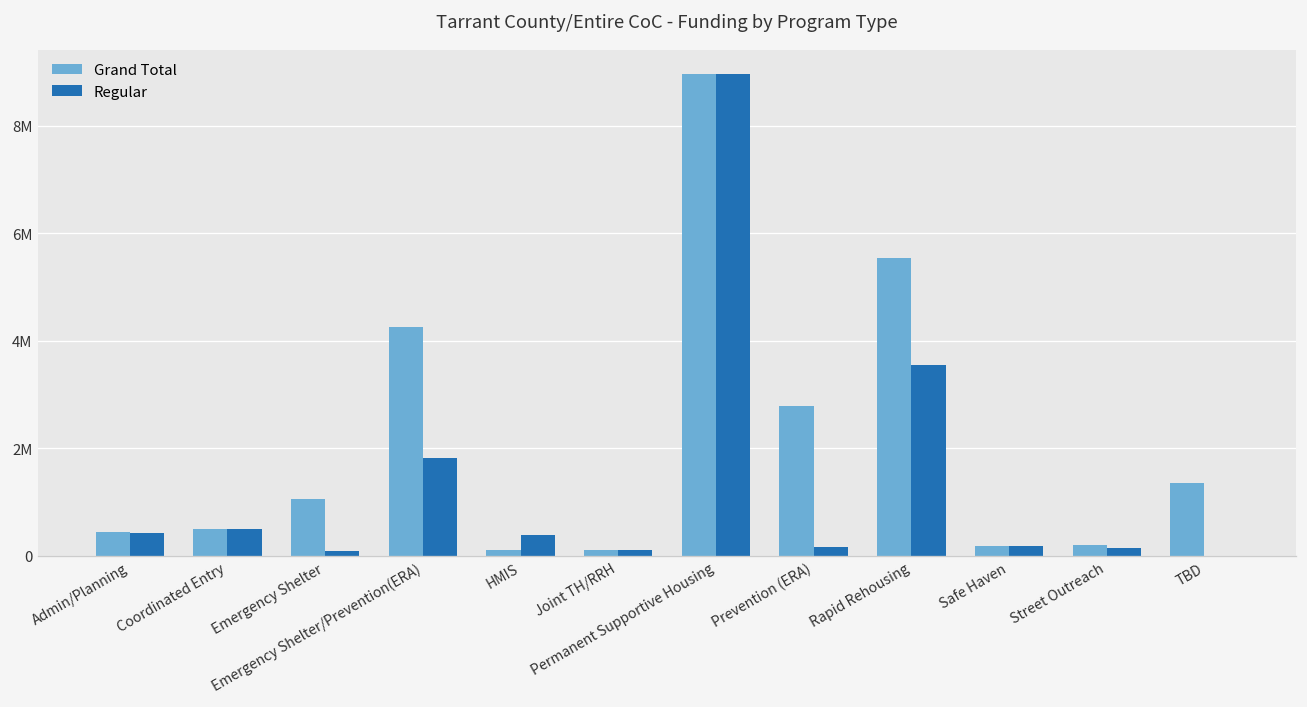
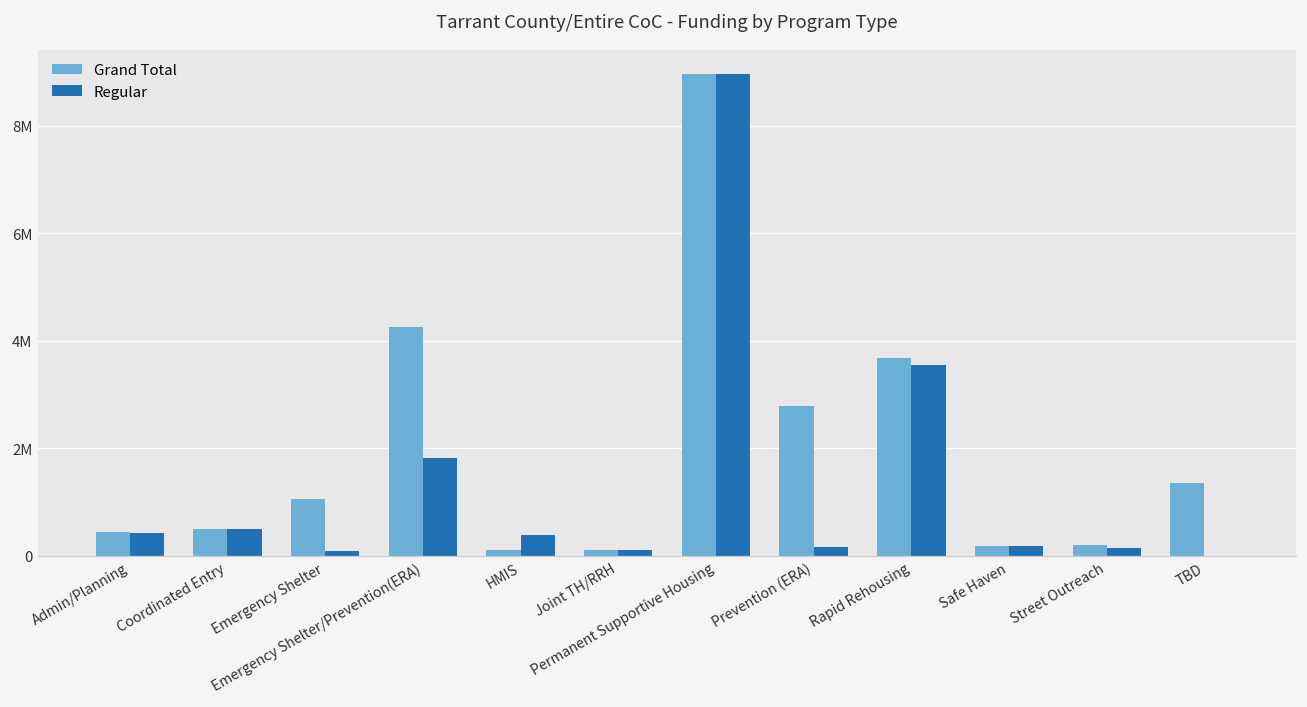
Grand Total, Rapid Rehousing: 5500000 -> 3700000
